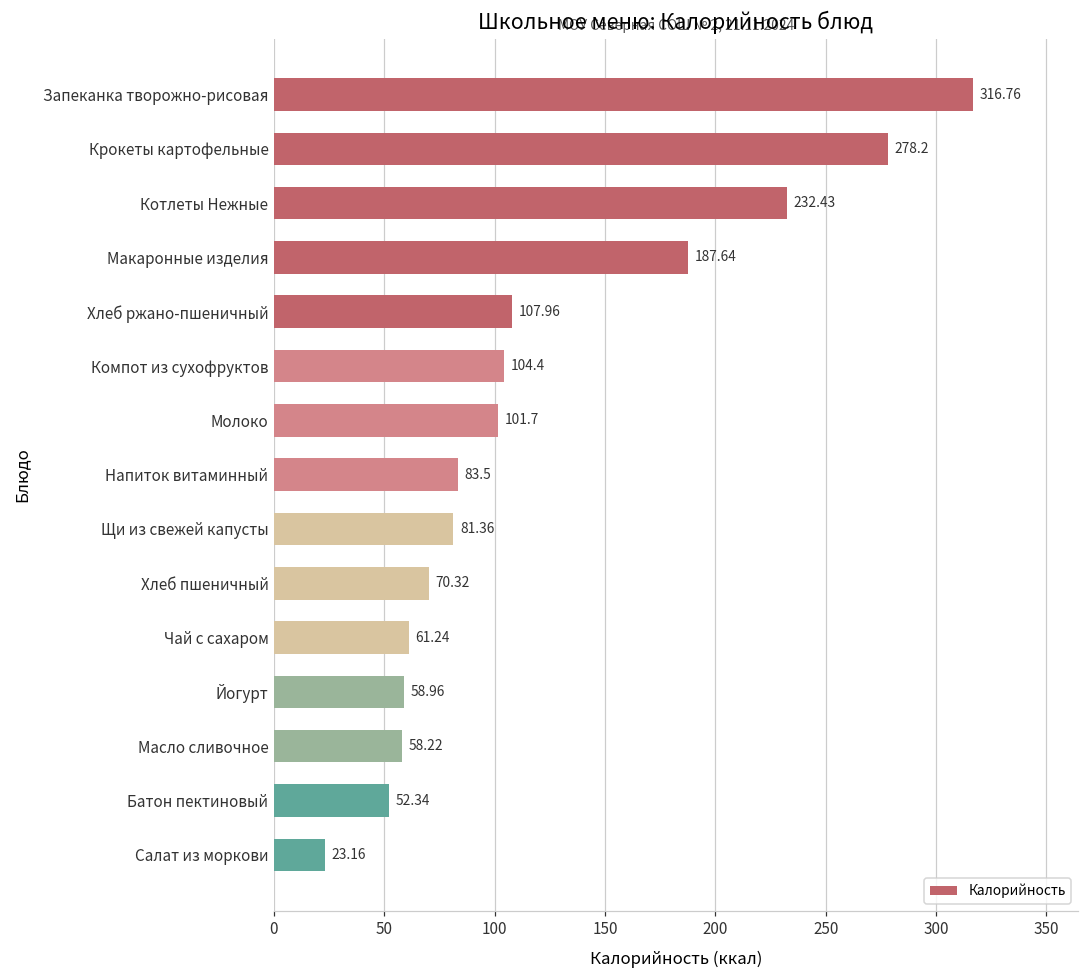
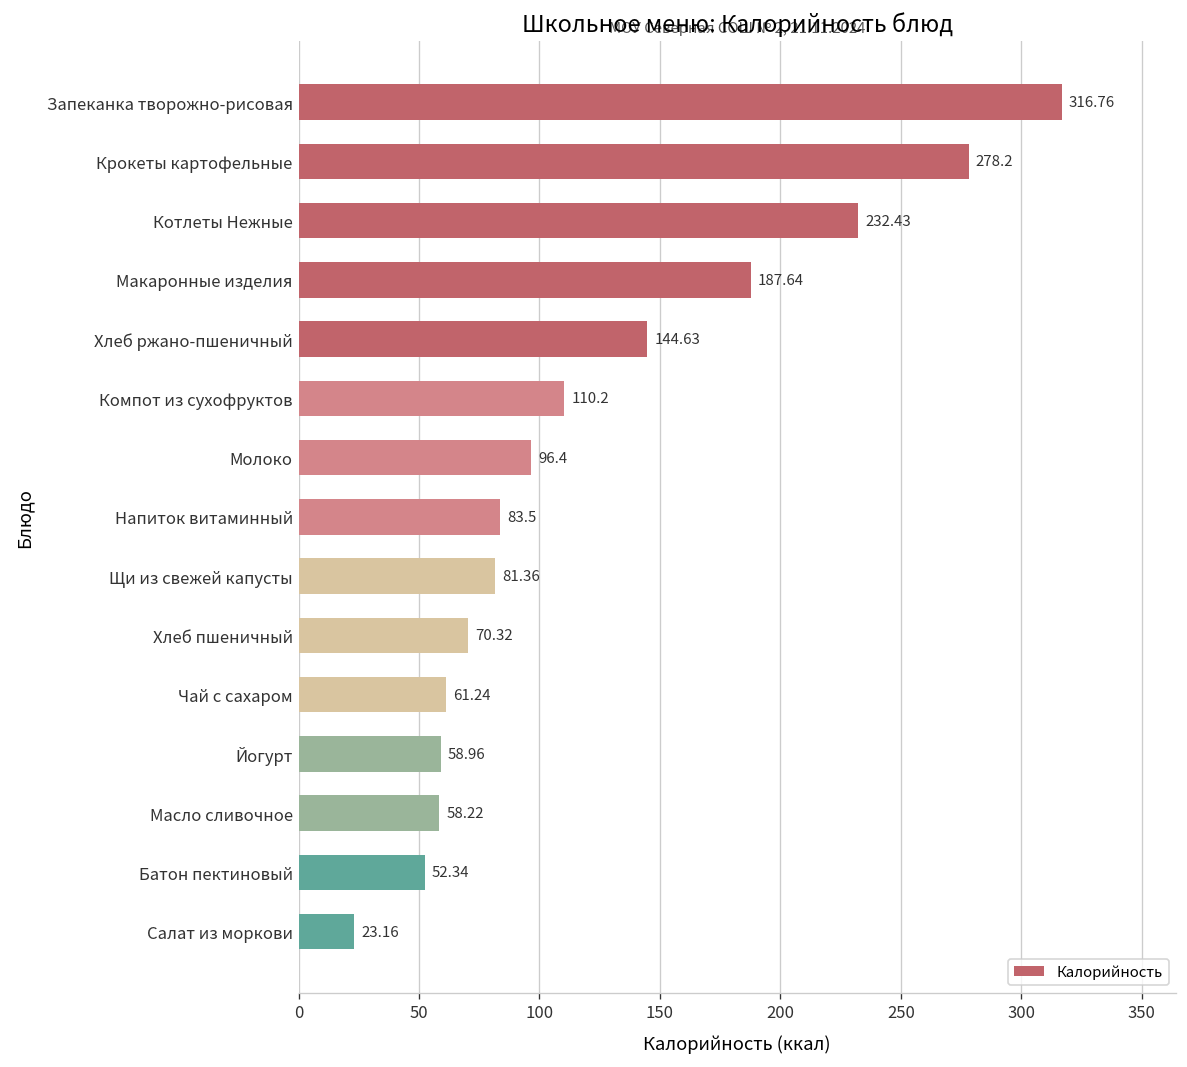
Хлеб ржано-пшеничный: 107.96 -> 144.63
Компот из сухофруктов: 104.4 -> 110.2
Молоко: 101.7 -> 96.4
